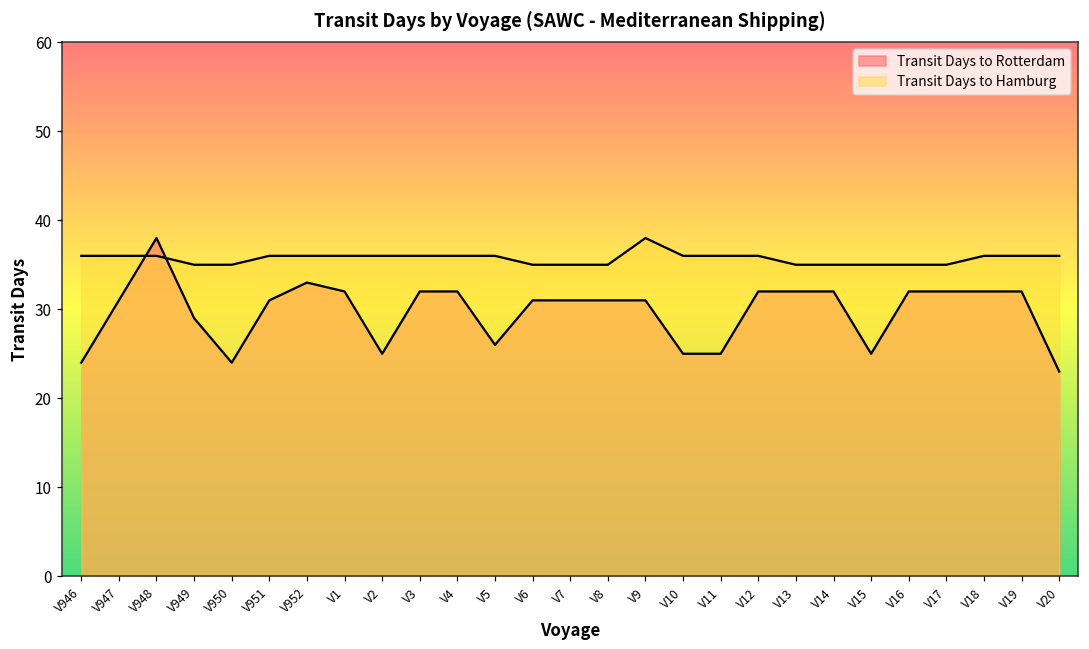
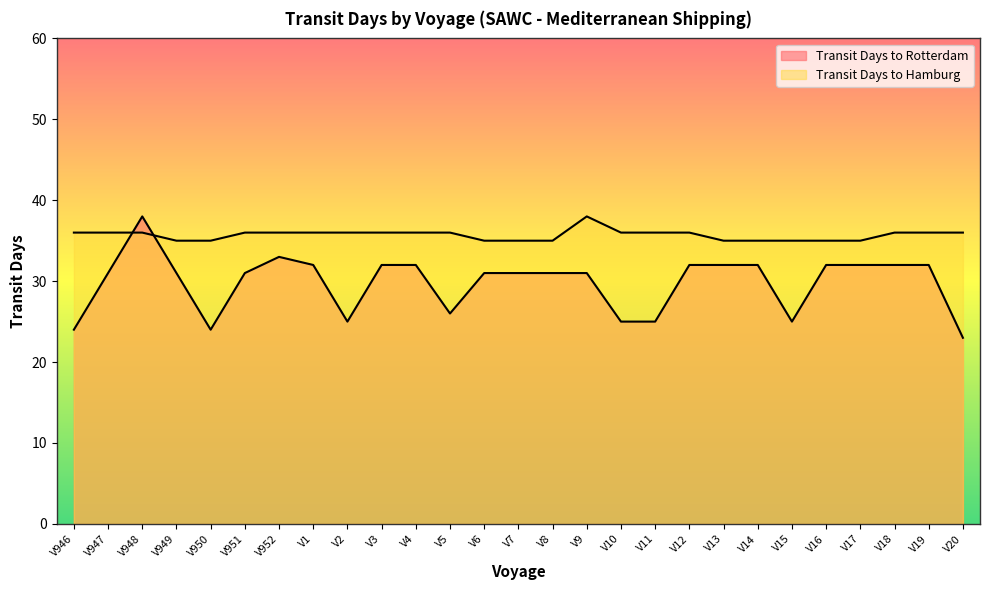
Transit Days to Rotterdam, V949: 29 -> 31
